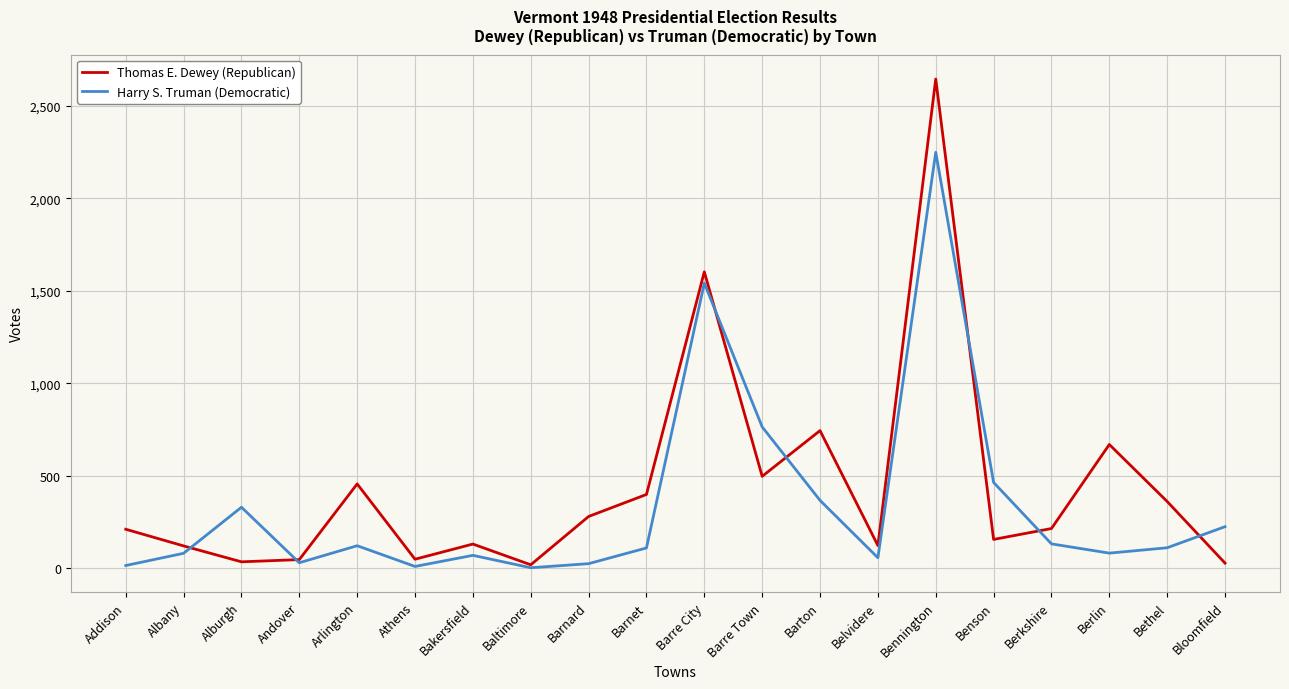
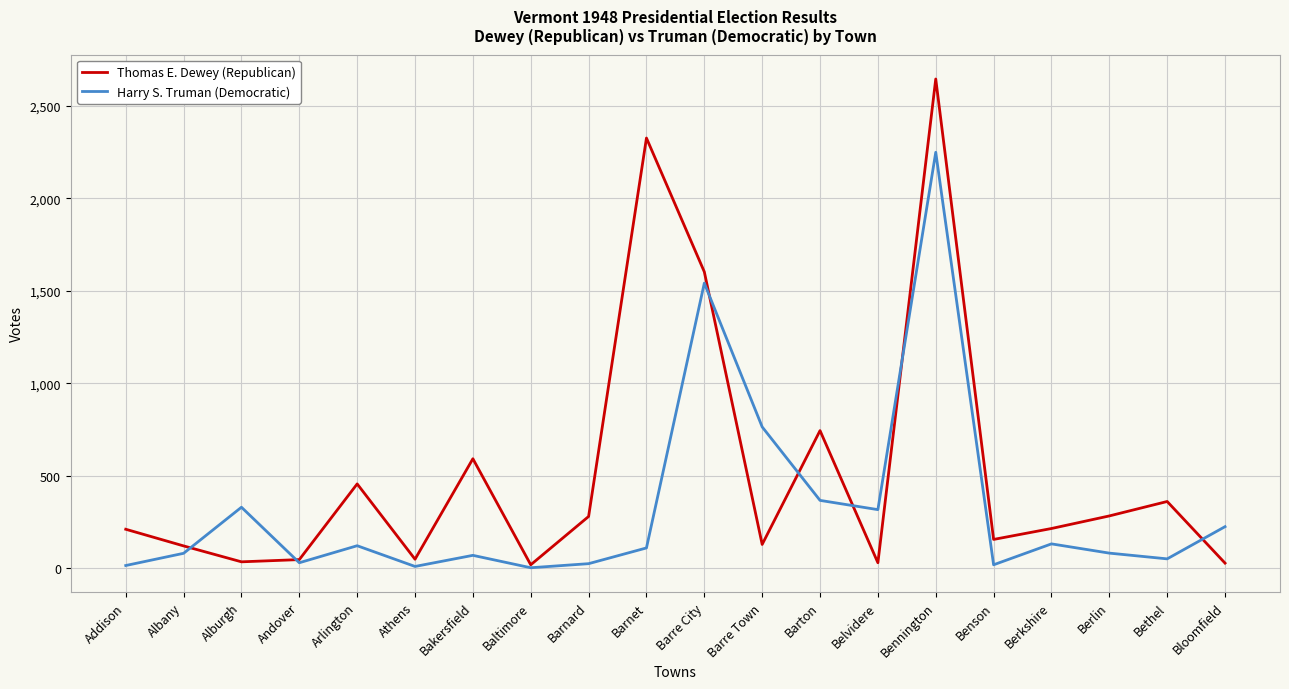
Thomas E. Dewey (Republican), Bakersfield: 130 -> 590
Thomas E. Dewey (Republican), Barnet: 400 -> 2,330
Thomas E. Dewey (Republican), Barre Town: 500 -> 130
Thomas E. Dewey (Republican), Belvidere: 120 -> 30
Harry S. Truman (Democratic), Belvidere: 60 -> 320
Harry S. Truman (Democratic), Benson: 460 -> 20
Thomas E. Dewey (Republican), Berlin: 670 -> 280
Harry S. Truman (Democratic), Bethel: 110 -> 50
